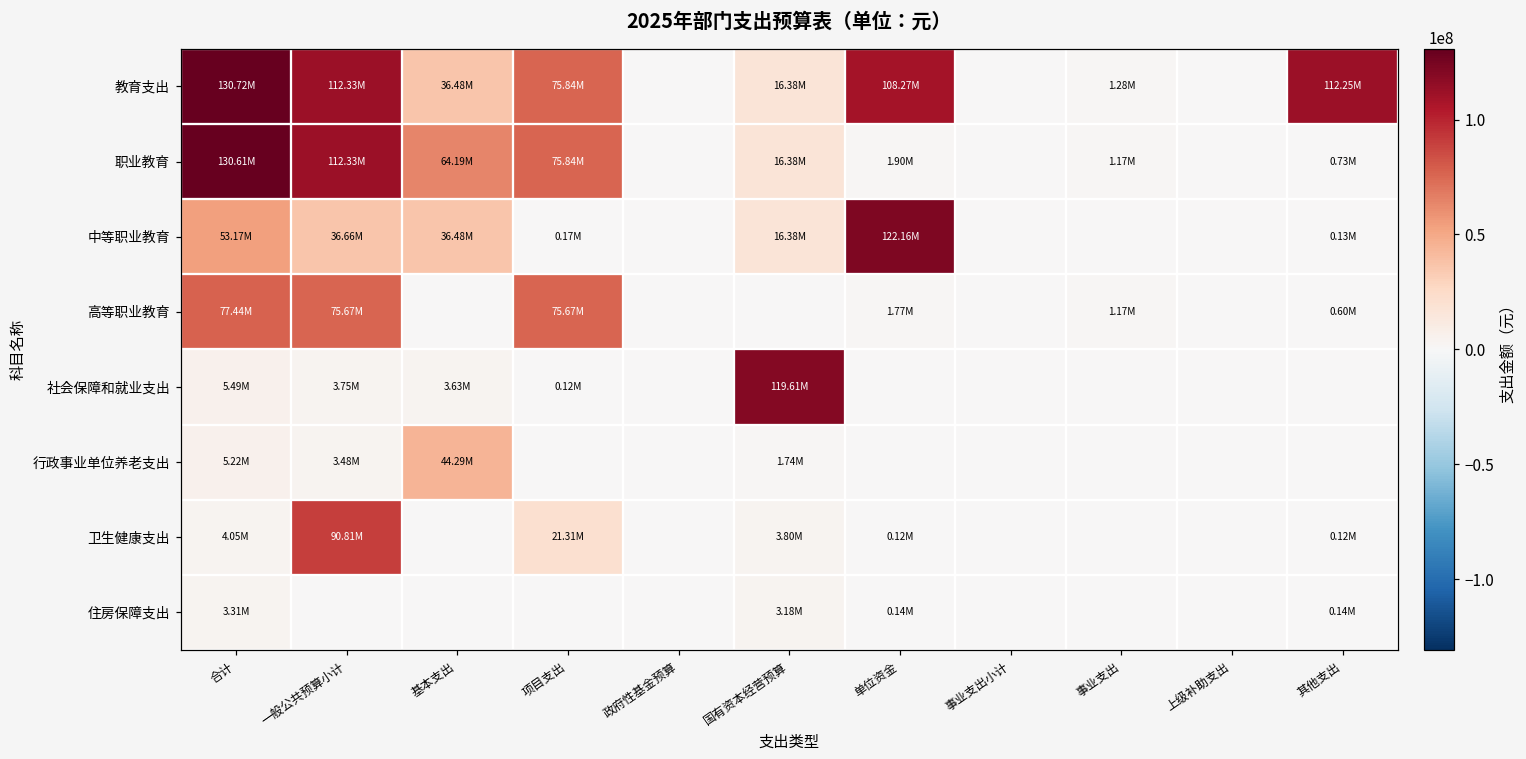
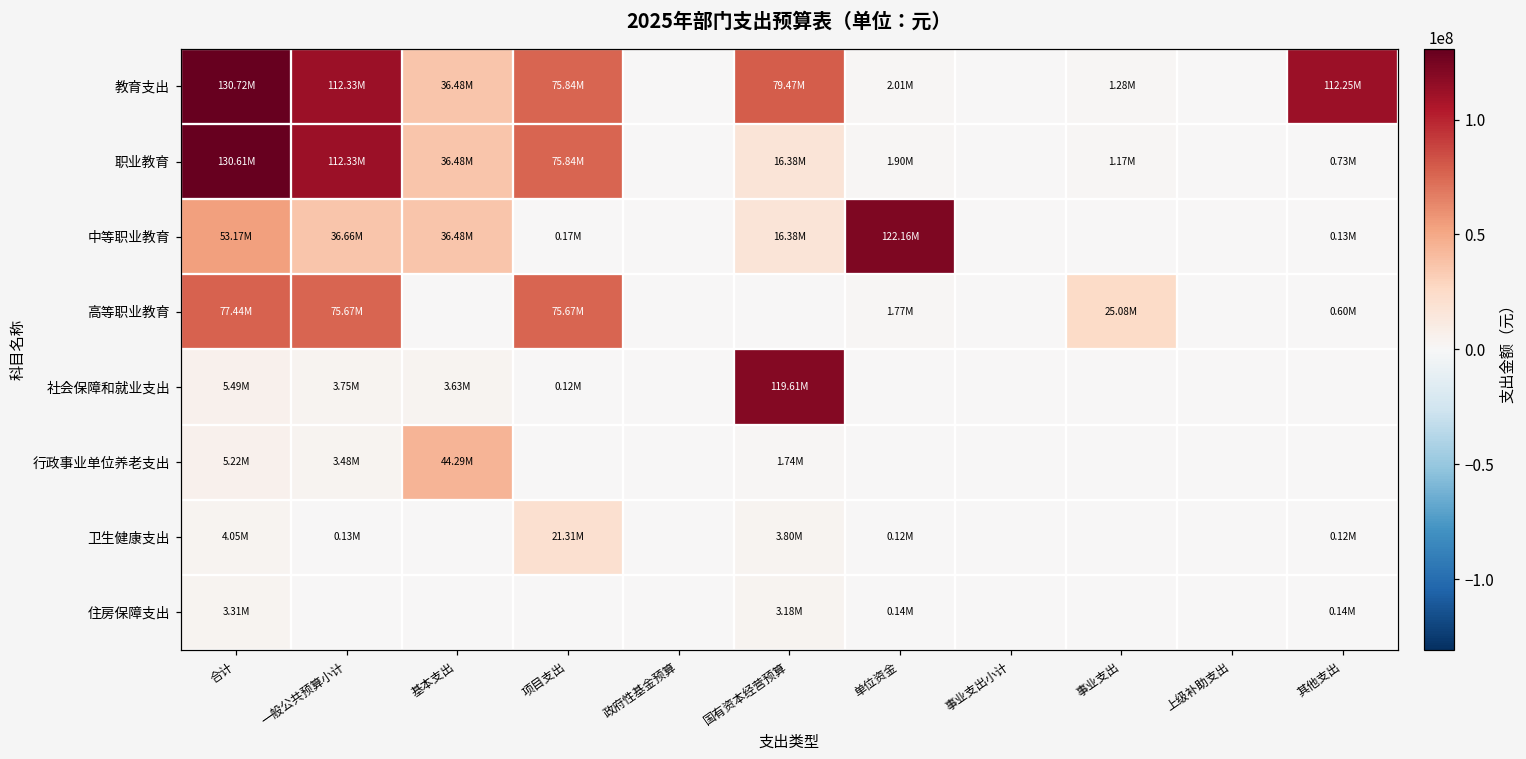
教育支出, 国有资本经营预算: 16.38M -> 79.47M
教育支出, 单位资金: 108.27M -> 2.01M
职业教育, 基本支出: 64.19M -> 36.48M
高等职业教育, 事业支出: 1.17M -> 25.08M
卫生健康支出, 一般公共预算小计: 90.81M -> 0.13M
